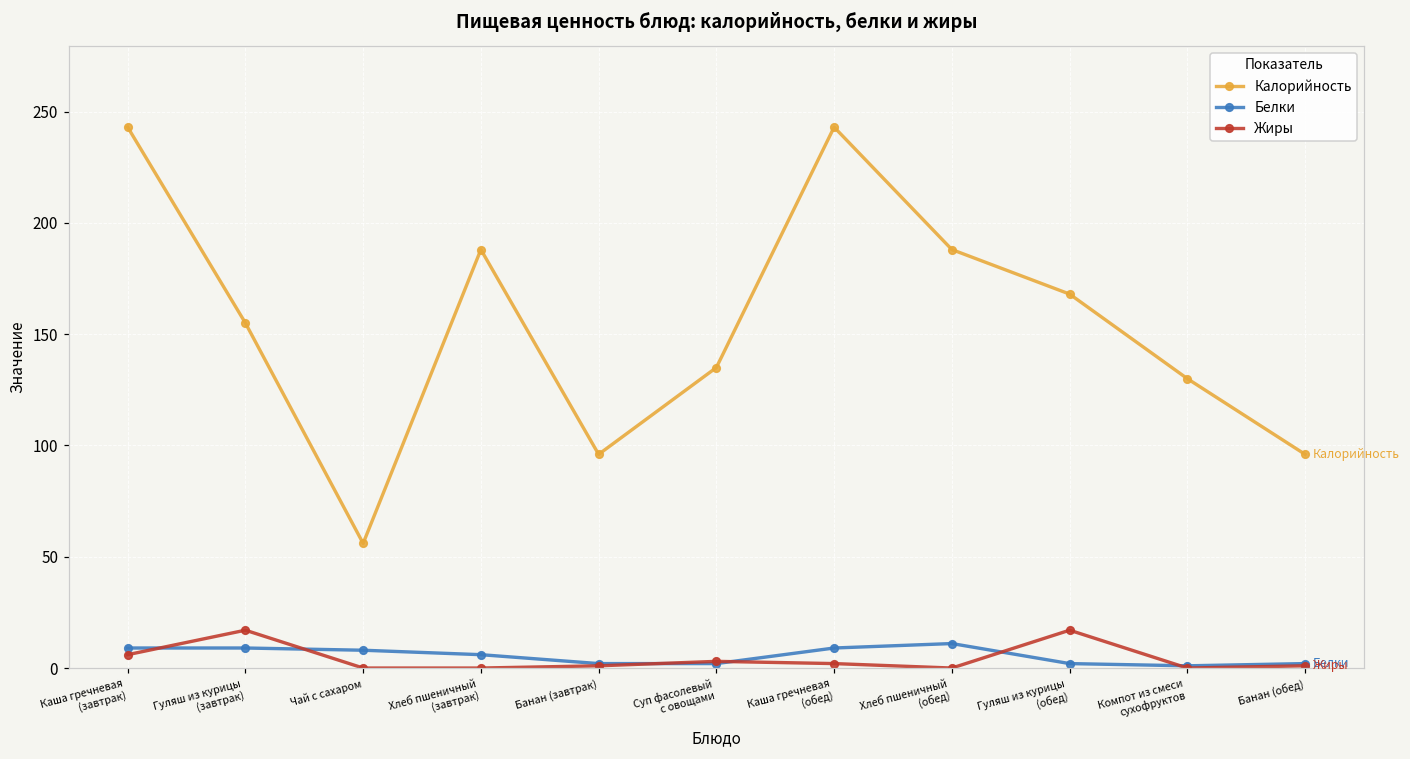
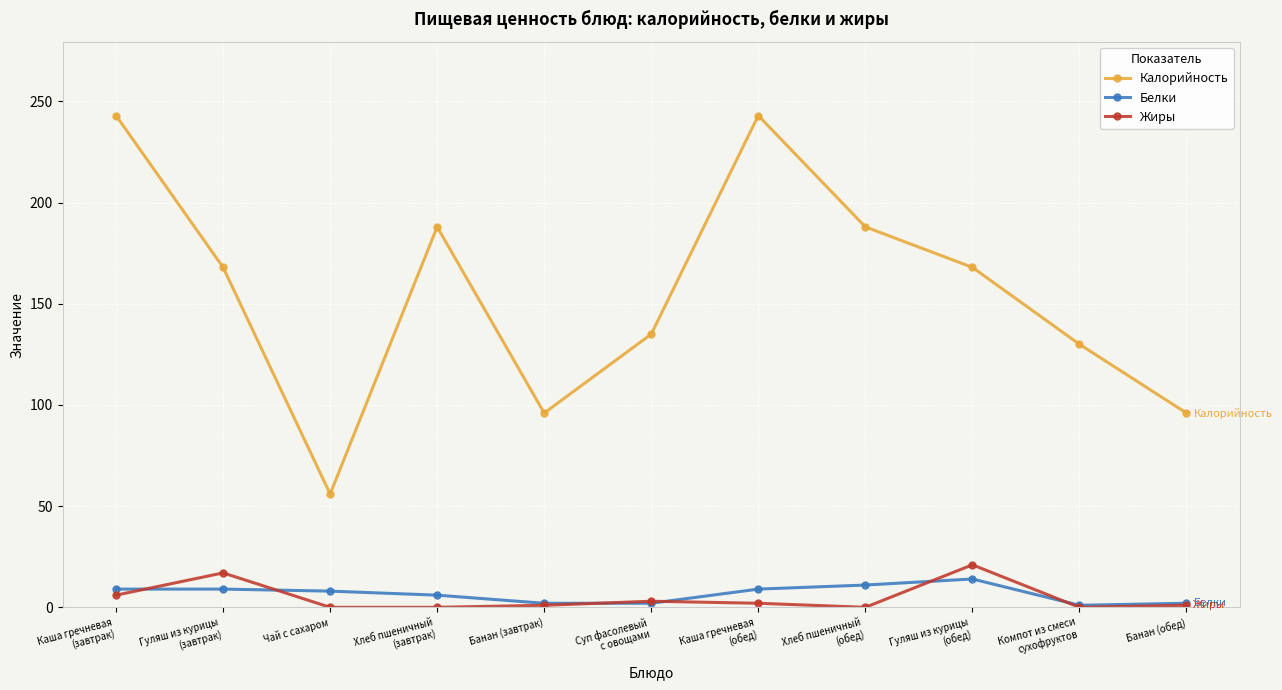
Калорийность, Гуляш из курицы (завтрак): 155 -> 168
Белки, Гуляш из курицы (обед): 2 -> 14
Жиры, Гуляш из курицы (обед): 17 -> 21
